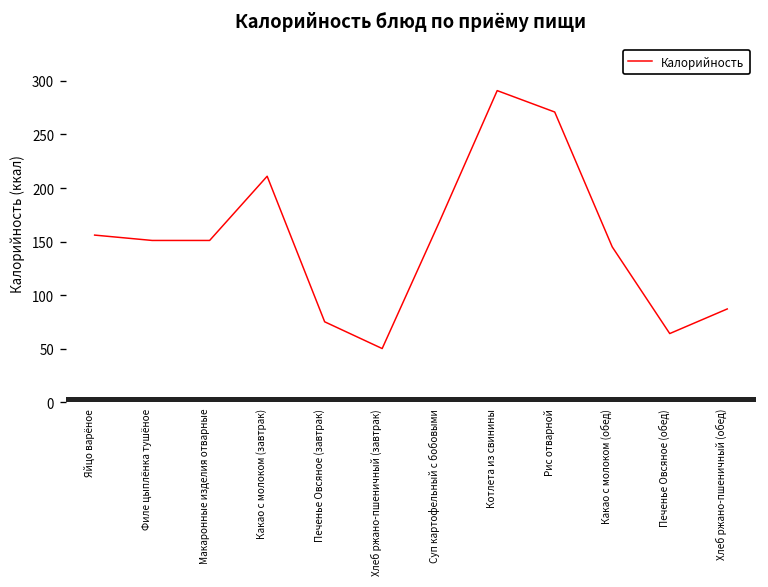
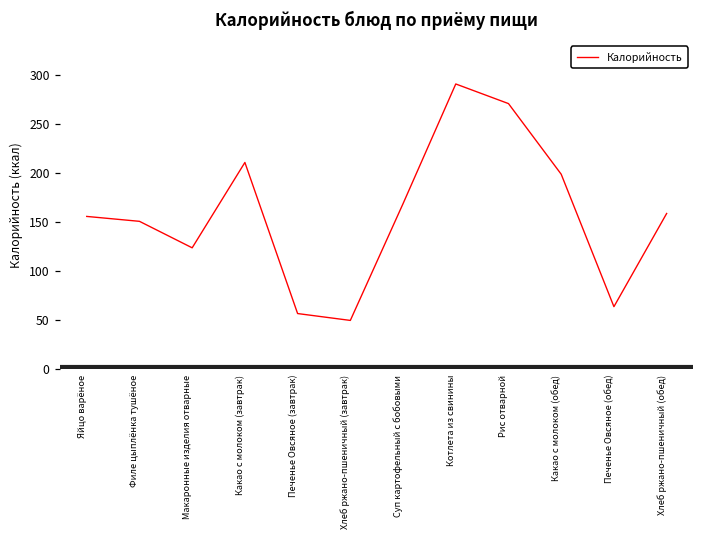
Макаронные изделия отварные: 150 -> 120
Печенье Овсяное (завтрак): 80 -> 60
Какао с молоком (обед): 150 -> 200
Хлеб ржано-пшеничный (обед): 90 -> 160
